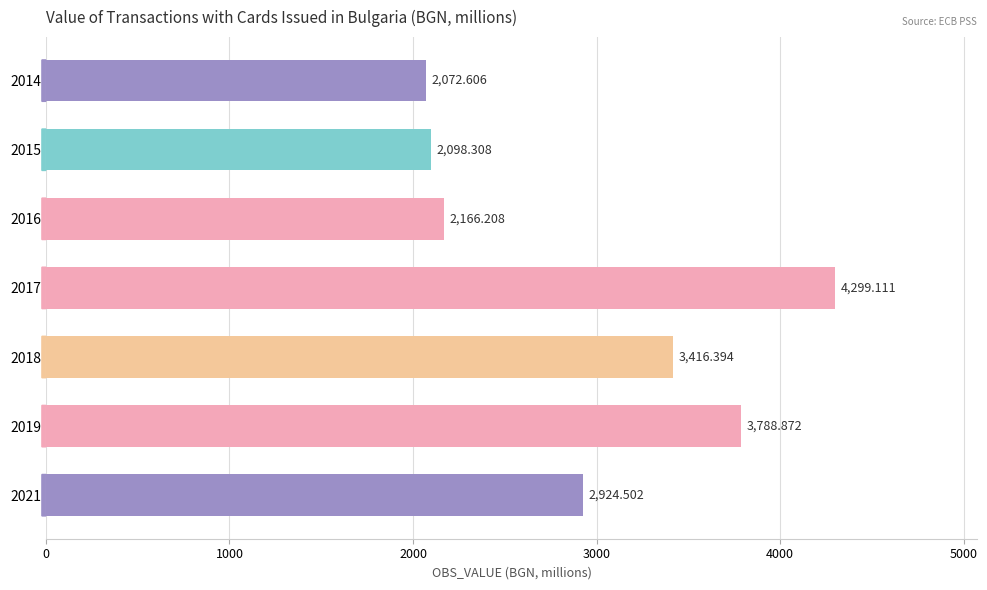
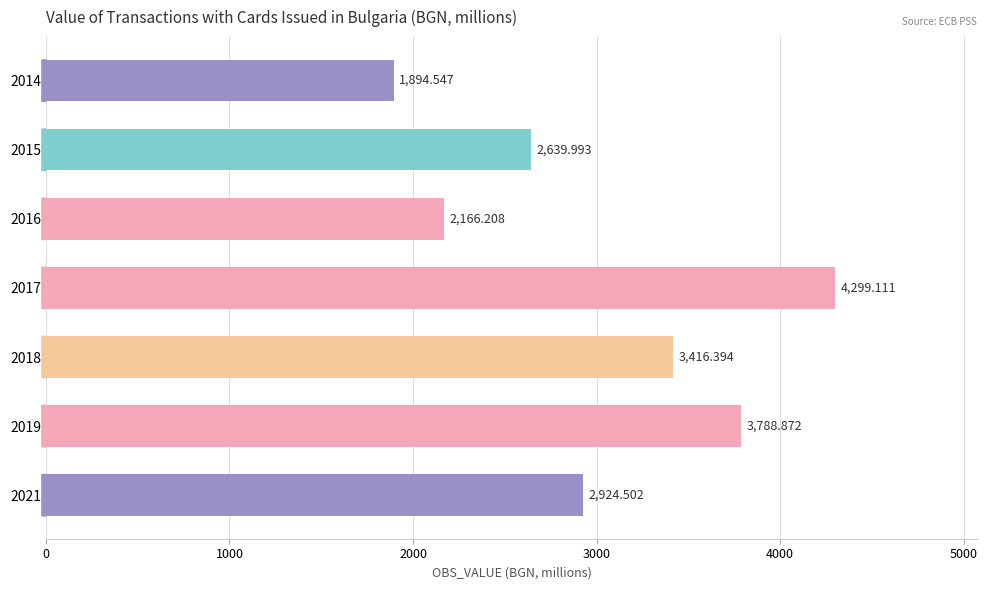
2014: 2,072.606 -> 1,894.547
2015: 2,098.308 -> 2,639.993
